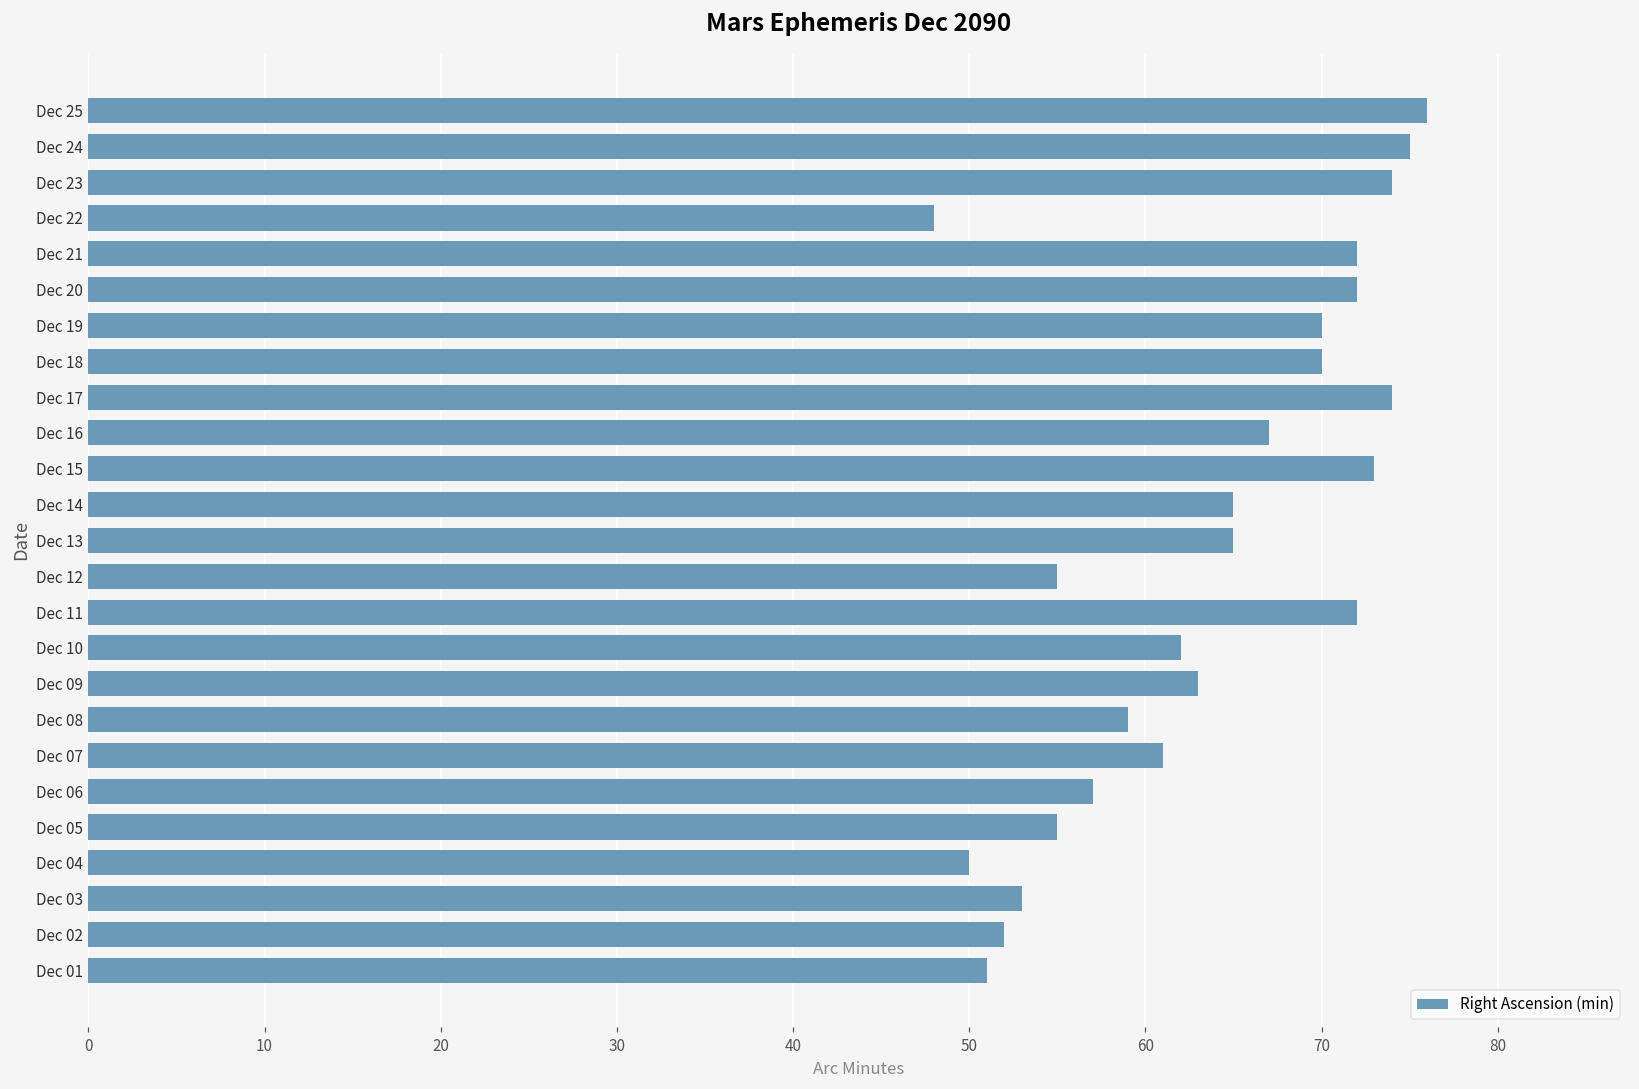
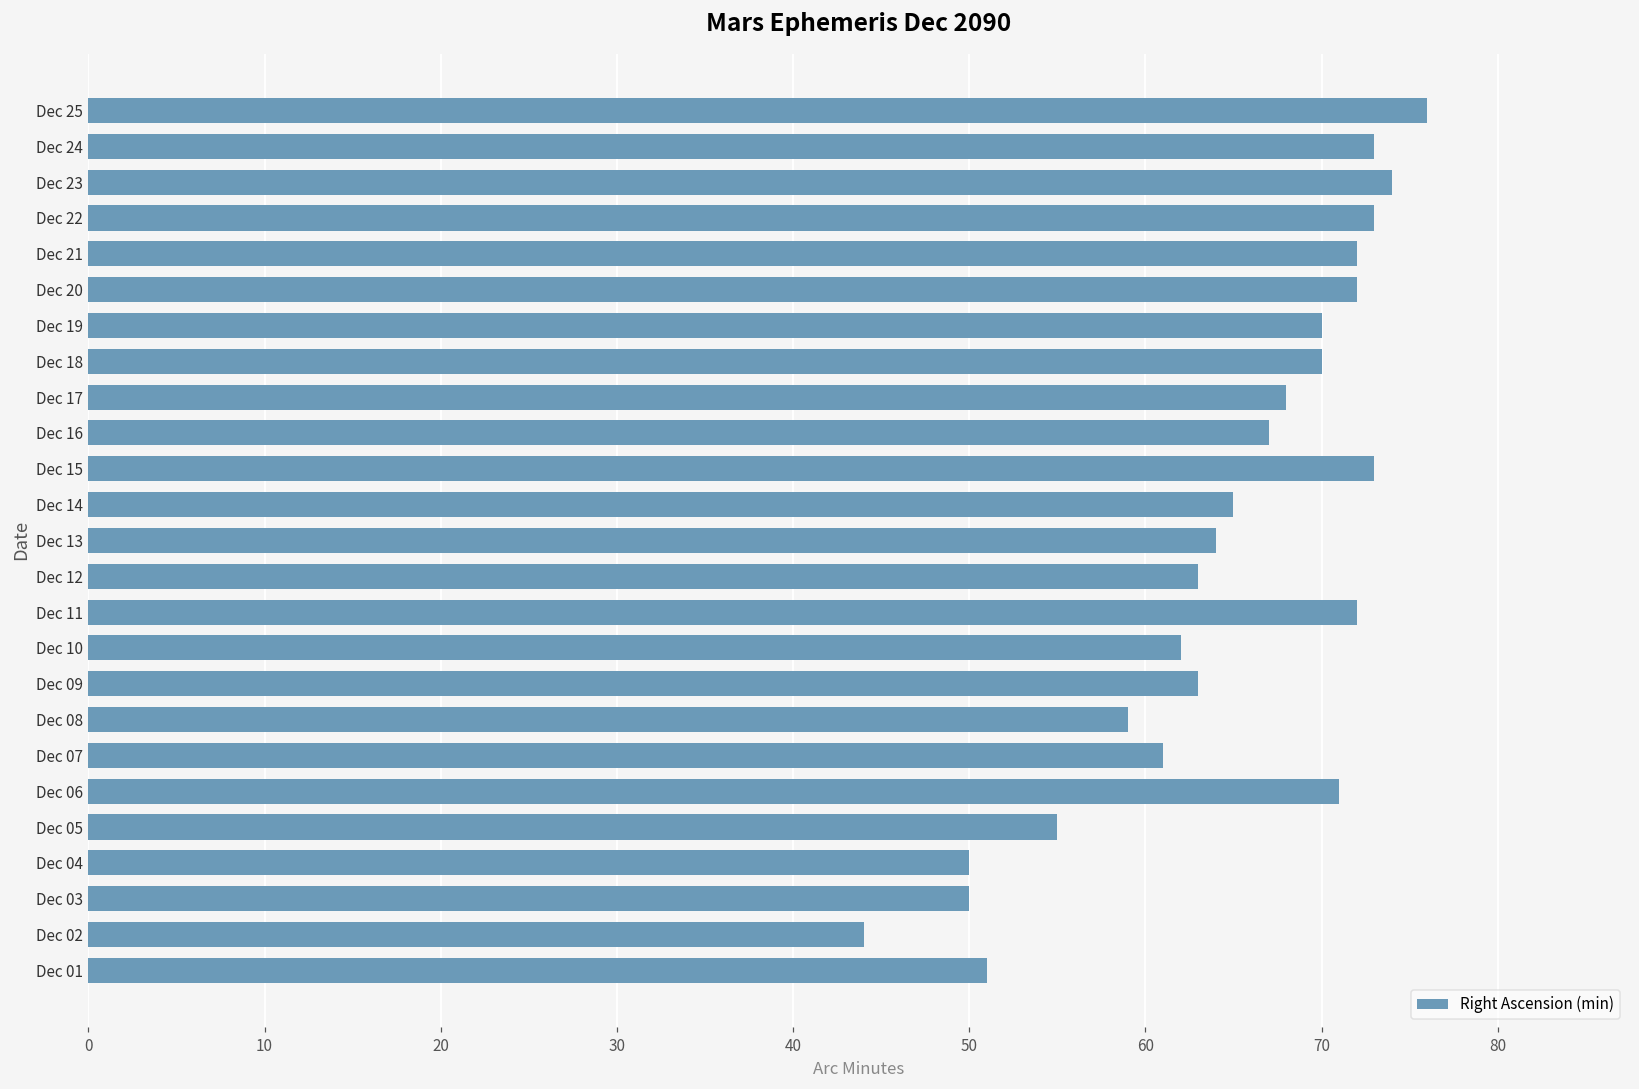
Dec 24: 75 -> 73
Dec 22: 48 -> 73
Dec 17: 74 -> 68
Dec 13: 65 -> 64
Dec 12: 55 -> 63
Dec 06: 57 -> 71
Dec 03: 53 -> 50
Dec 02: 52 -> 44
